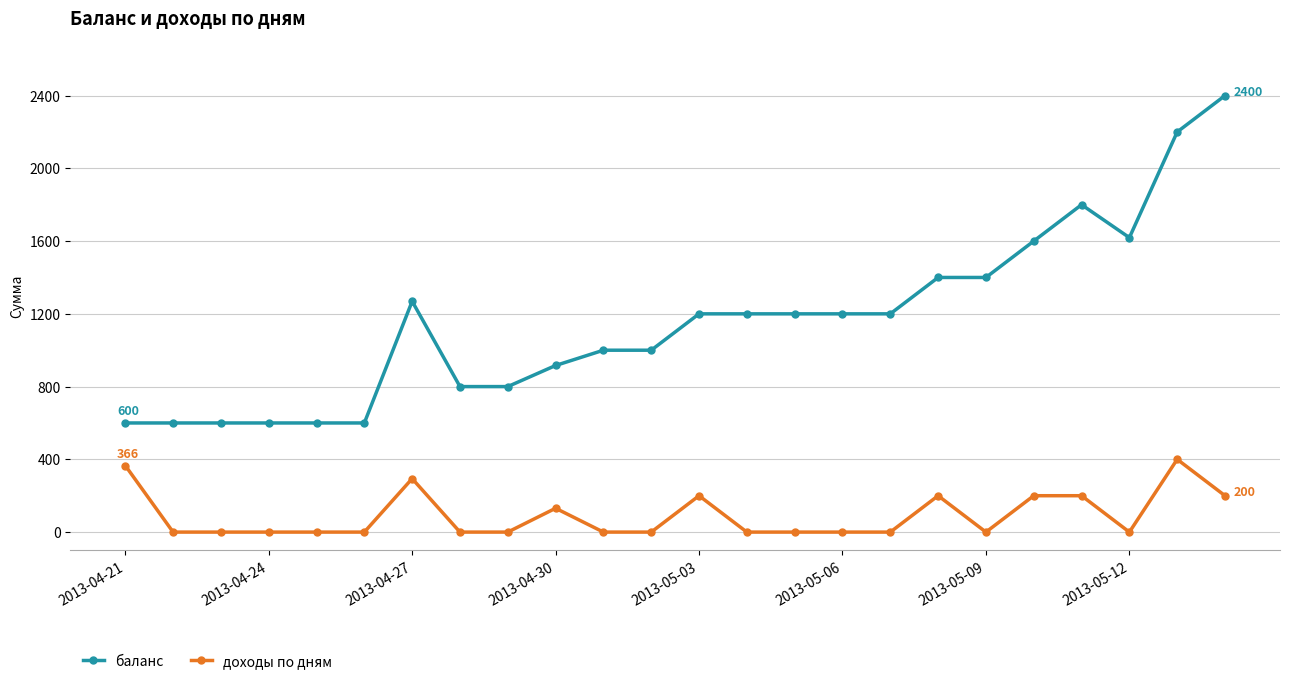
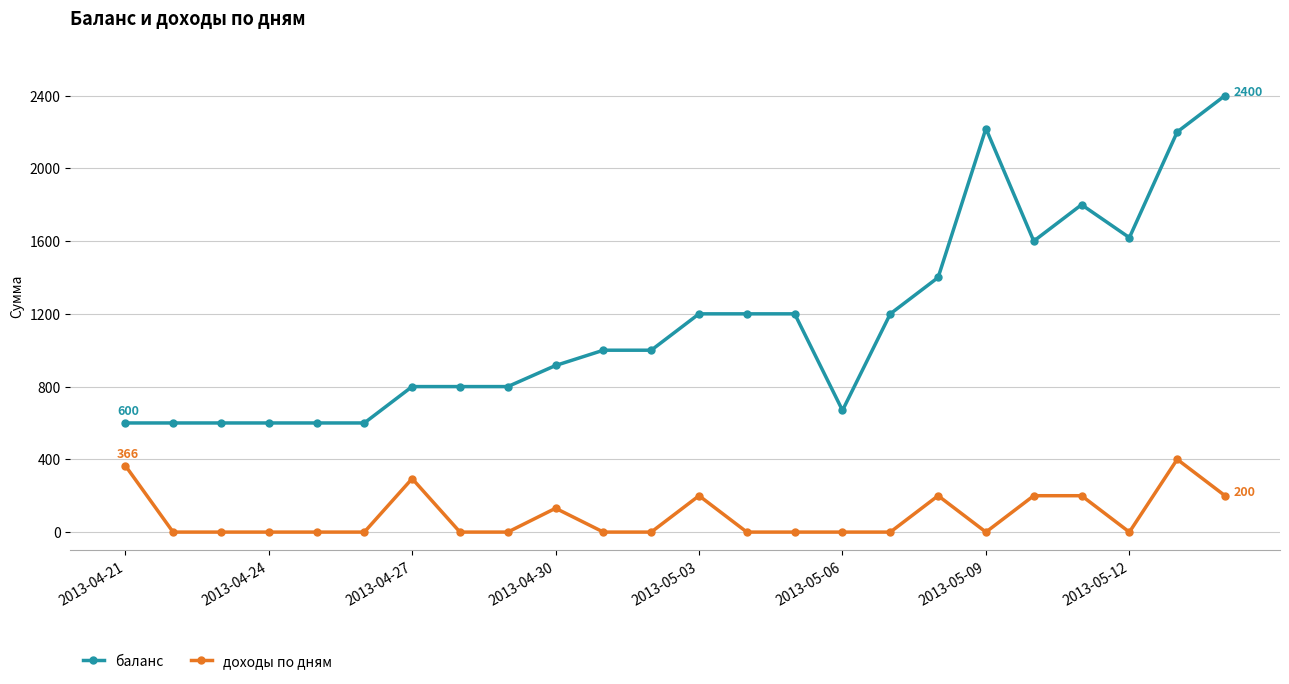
баланс, 2013-04-27: 1270 -> 800
баланс, 2013-05-06: 1200 -> 670
баланс, 2013-05-09: 1400 -> 2220
